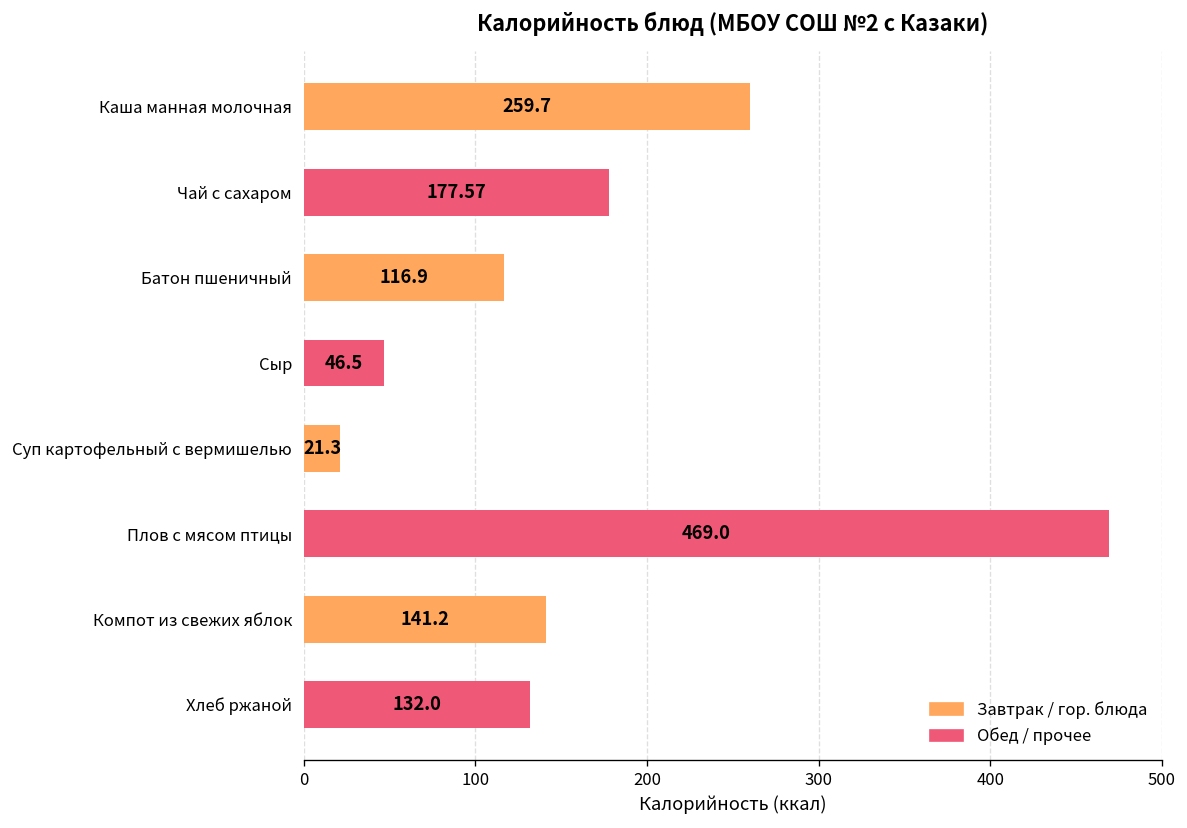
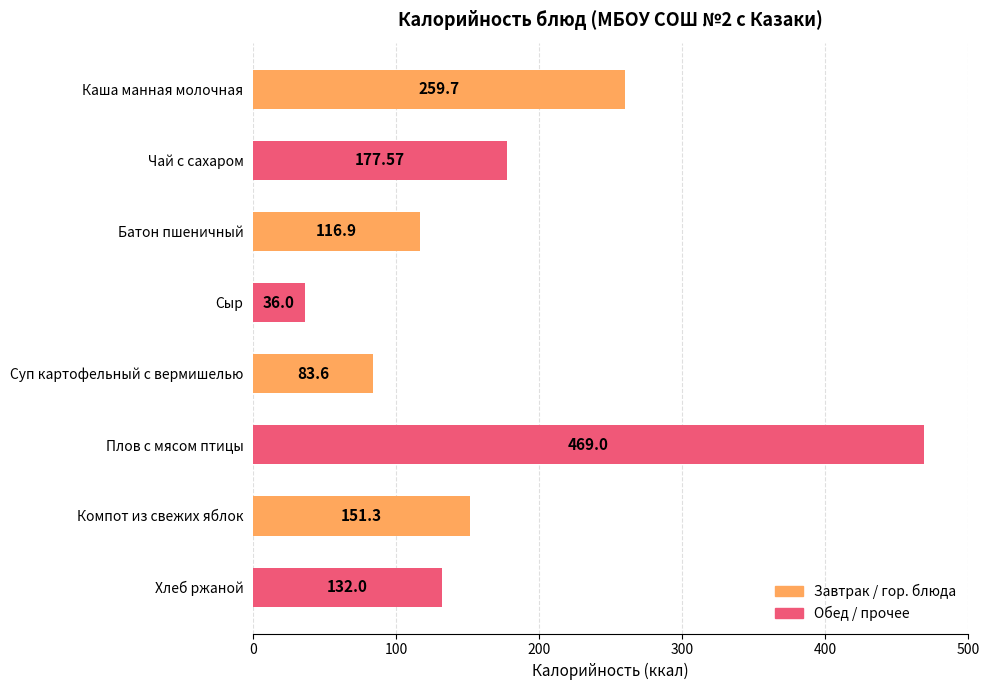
Сыр: 46.5 -> 36.0
Суп картофельный с вермишелью: 21.3 -> 83.6
Компот из свежих яблок: 141.2 -> 151.3
